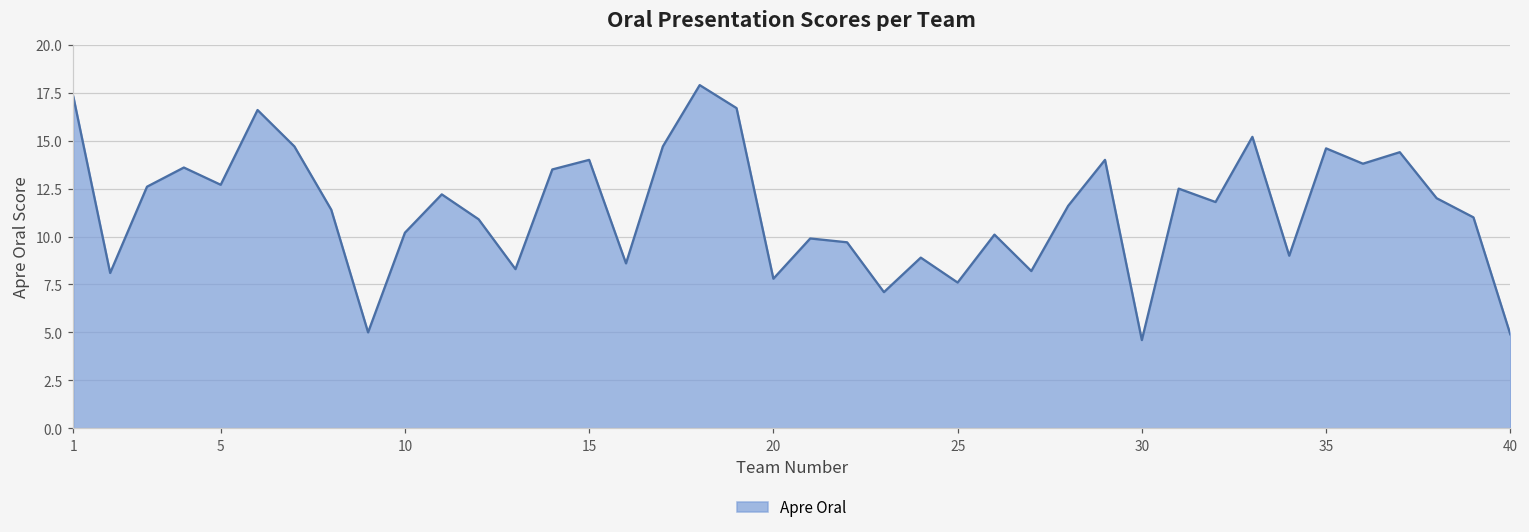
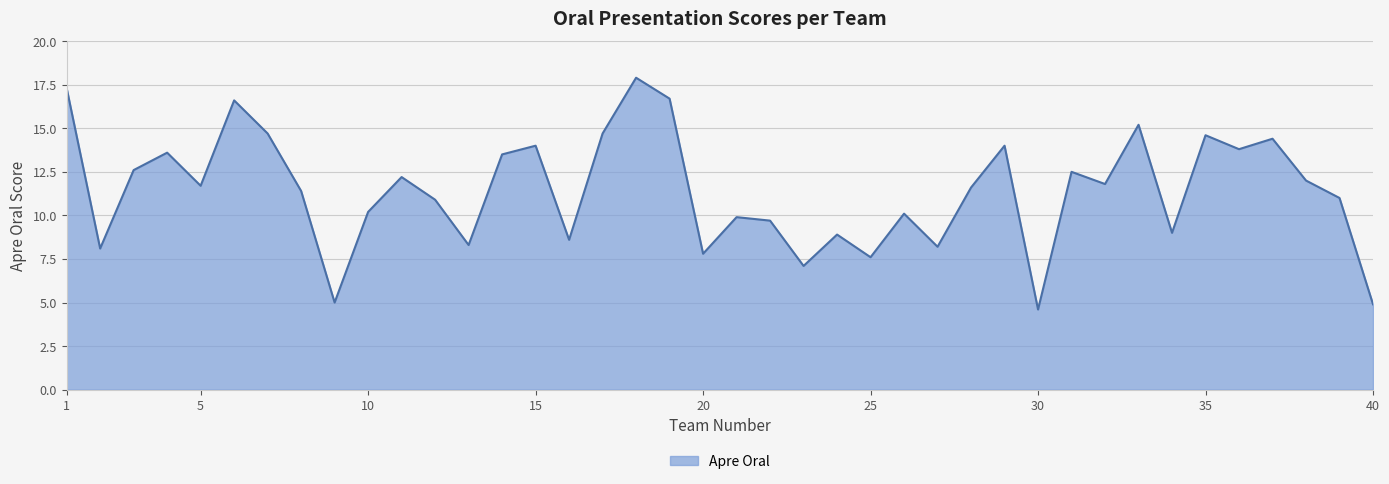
5: 12.7 -> 11.7
